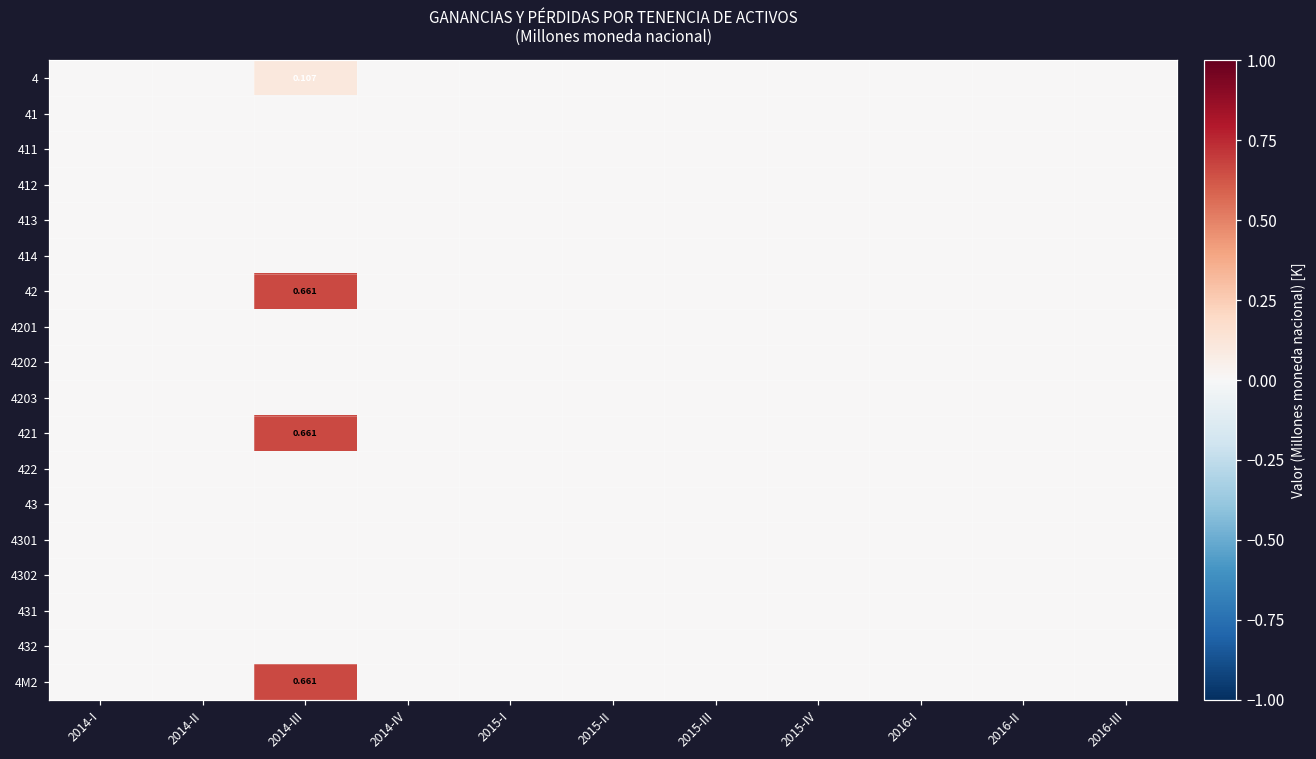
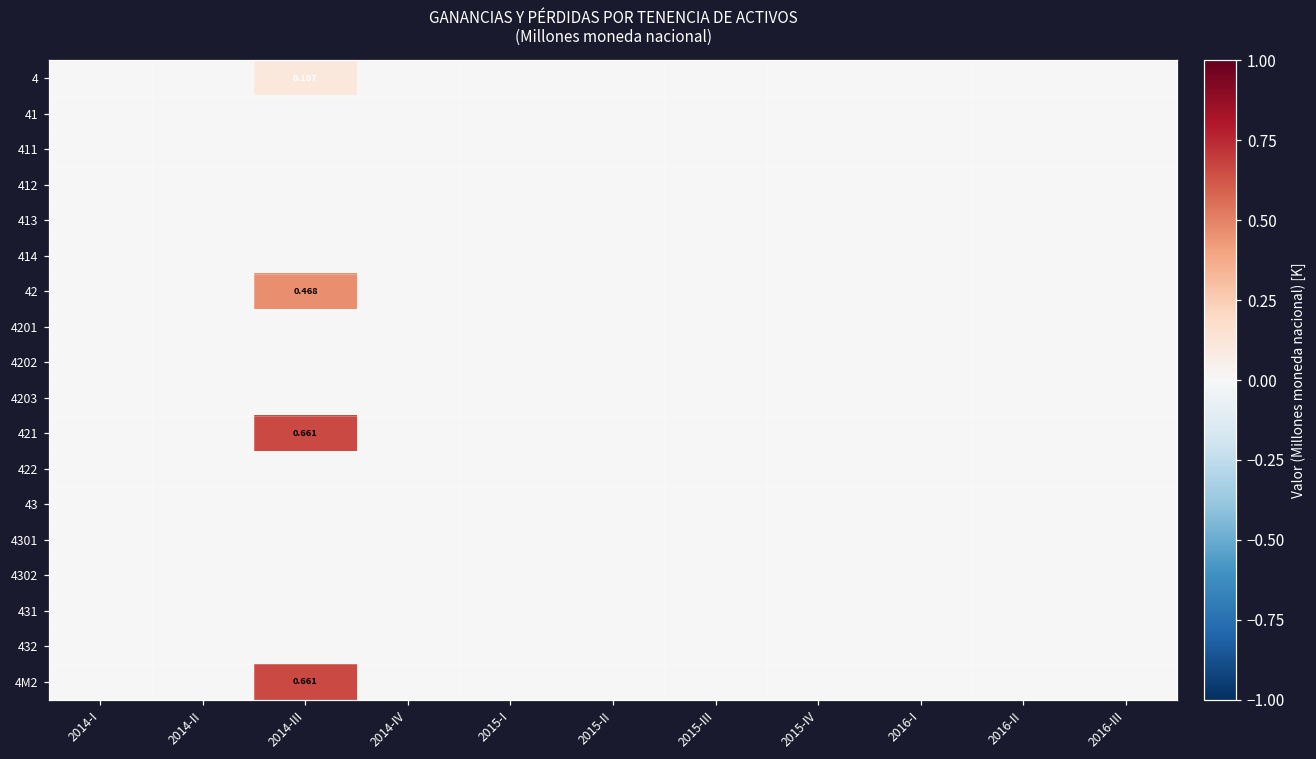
42, 2014-III: 0.661 -> 0.468
